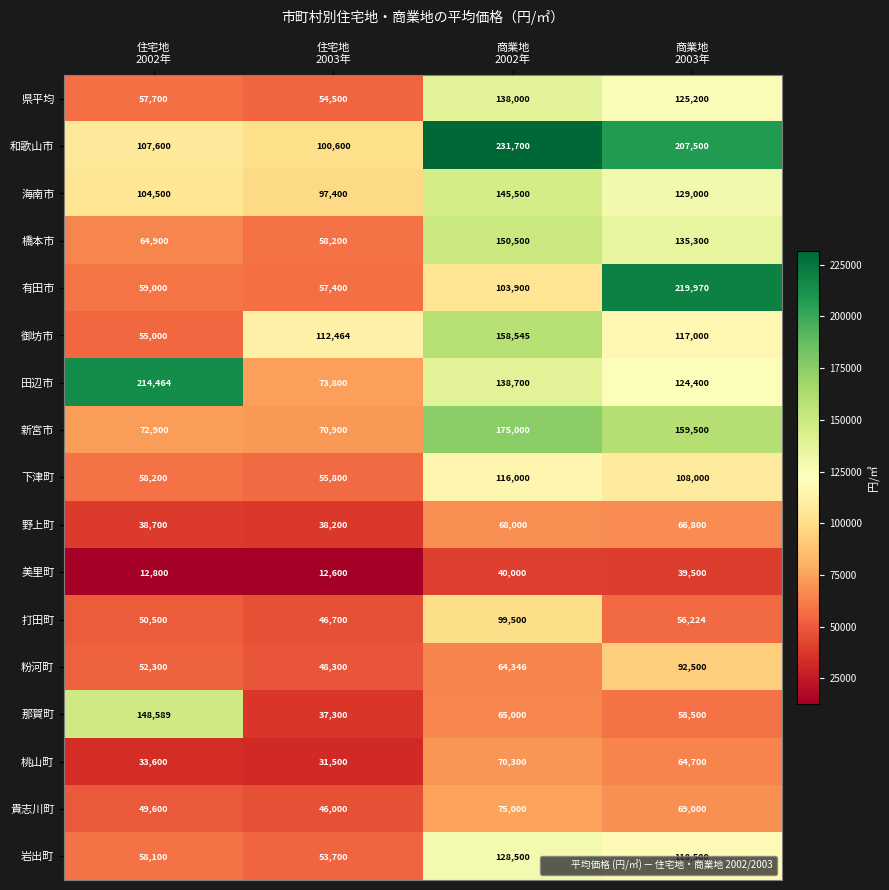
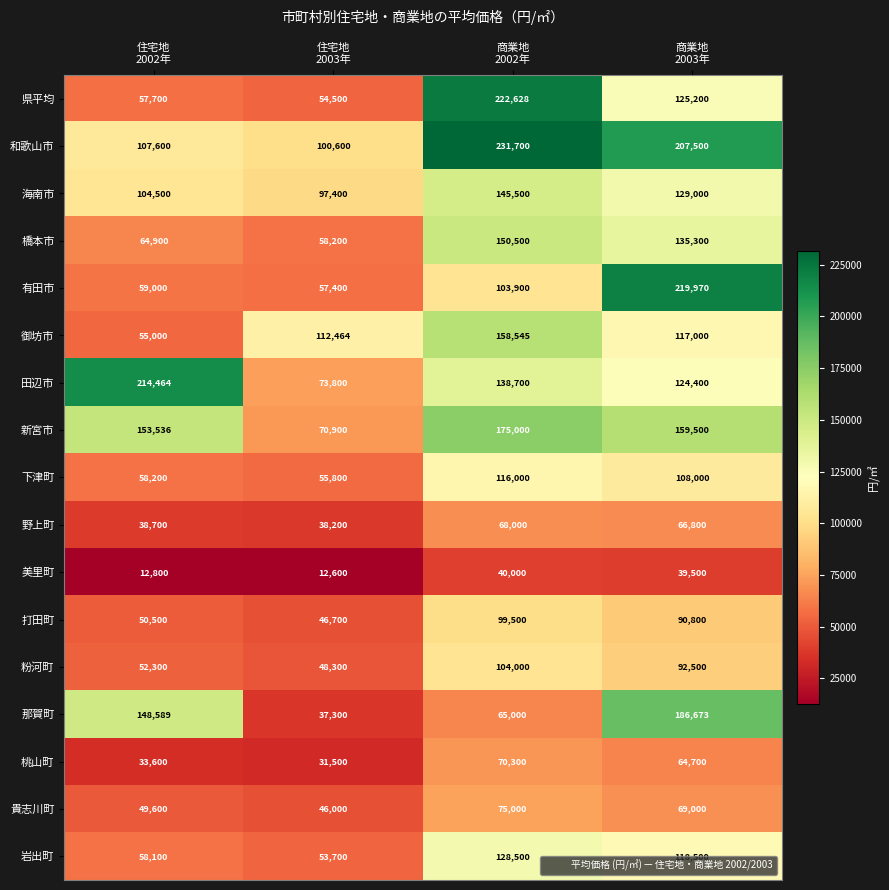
県平均, 商業地 2002年: 138,000 -> 222,628
新宮市, 住宅地 2002年: 72,900 -> 153,536
打田町, 商業地 2003年: 56,224 -> 90,800
粉河町, 商業地 2002年: 64,346 -> 104,000
那賀町, 商業地 2003年: 58,500 -> 186,673
